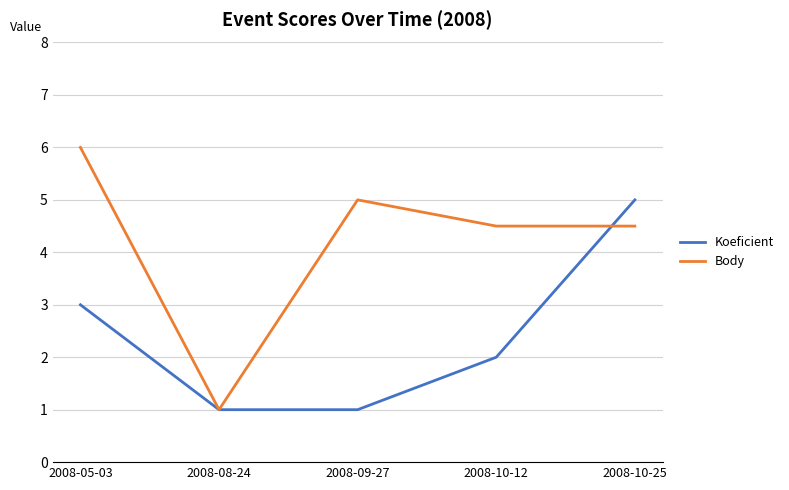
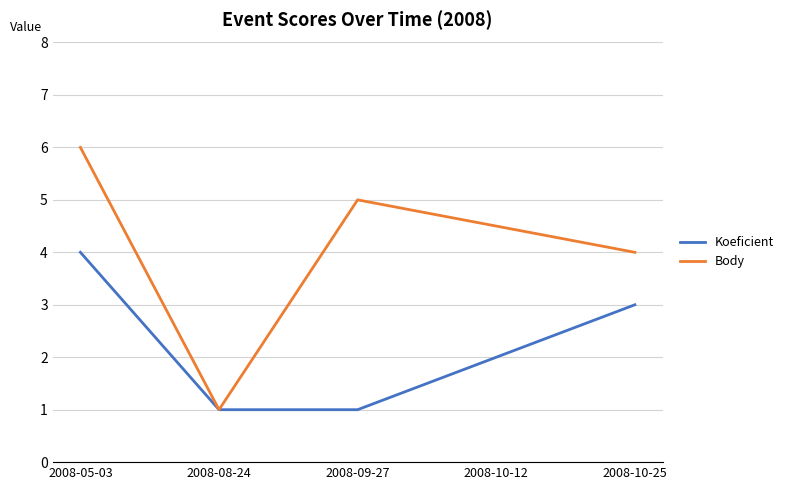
Koeficient, 2008-05-03: 3 -> 4
Koeficient, 2008-10-25: 5 -> 3
Body, 2008-10-25: 4.5 -> 4.0
